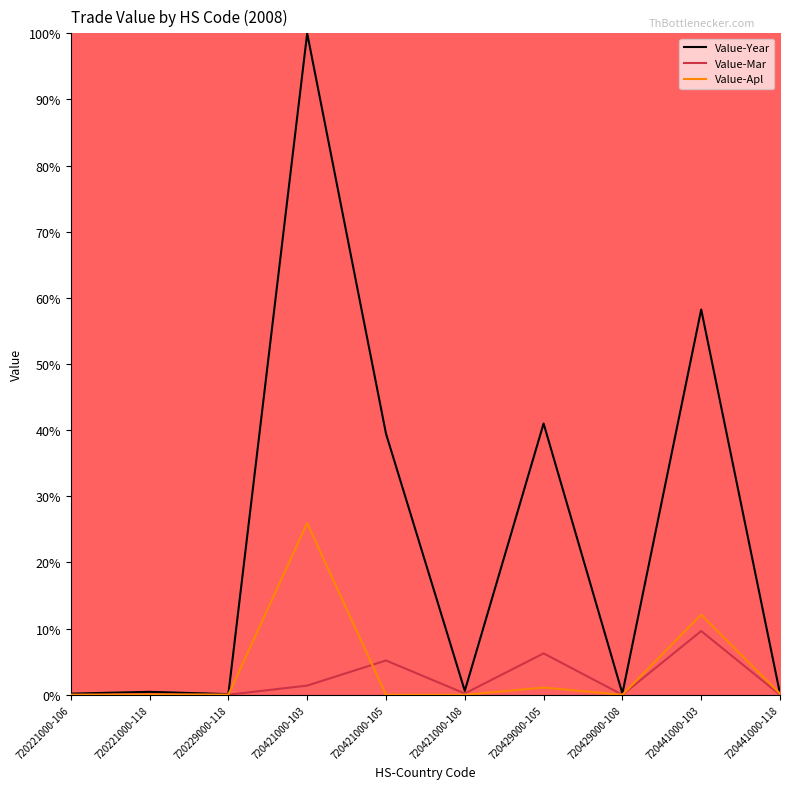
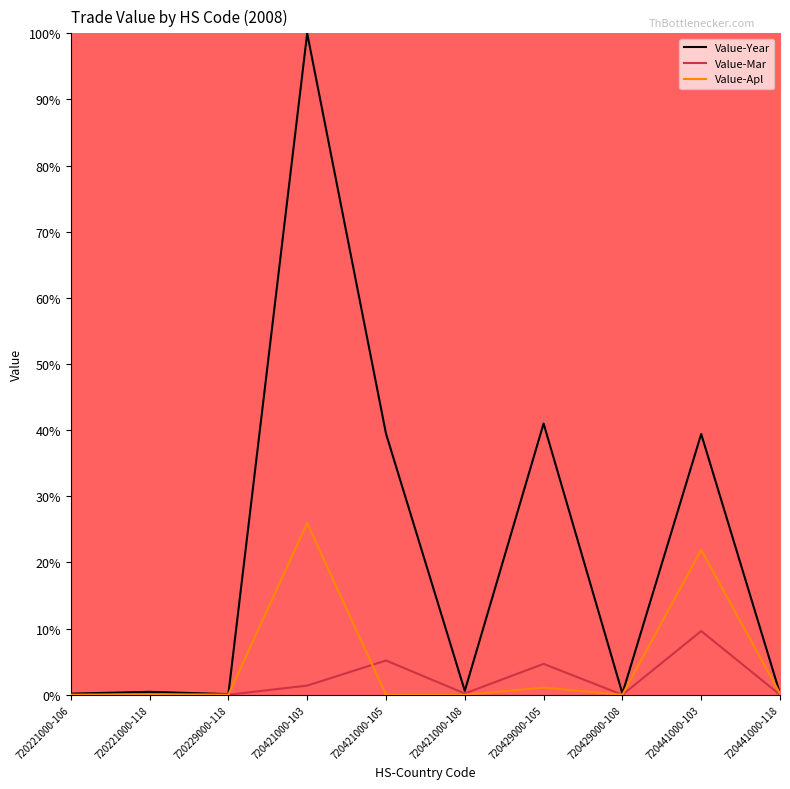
Value-Mar, 720429000-105: 6% -> 5%
Value-Year, 720441000-103: 58% -> 39%
Value-Apl, 720441000-103: 12% -> 22%
